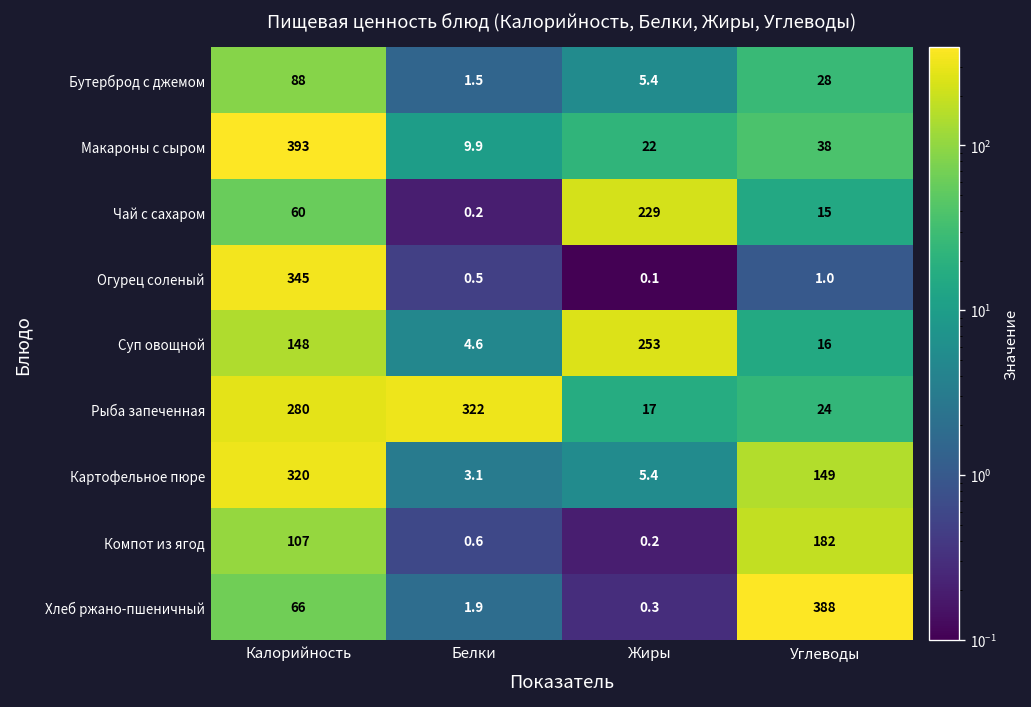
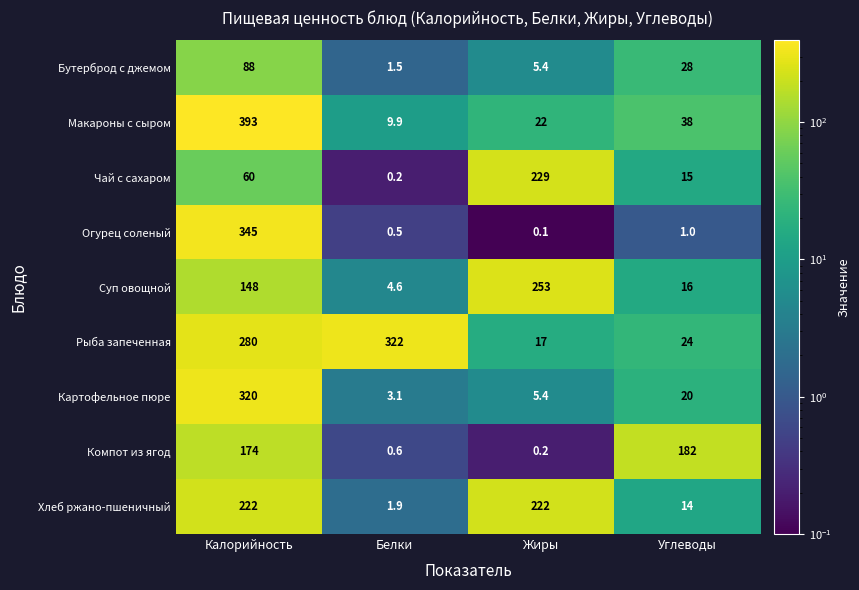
Картофельное пюре, Углеводы: 149 -> 20
Компот из ягод, Калорийность: 107 -> 174
Хлеб ржано-пшеничный, Калорийность: 66 -> 222
Хлеб ржано-пшеничный, Жиры: 0.3 -> 222
Хлеб ржано-пшеничный, Углеводы: 388 -> 14
